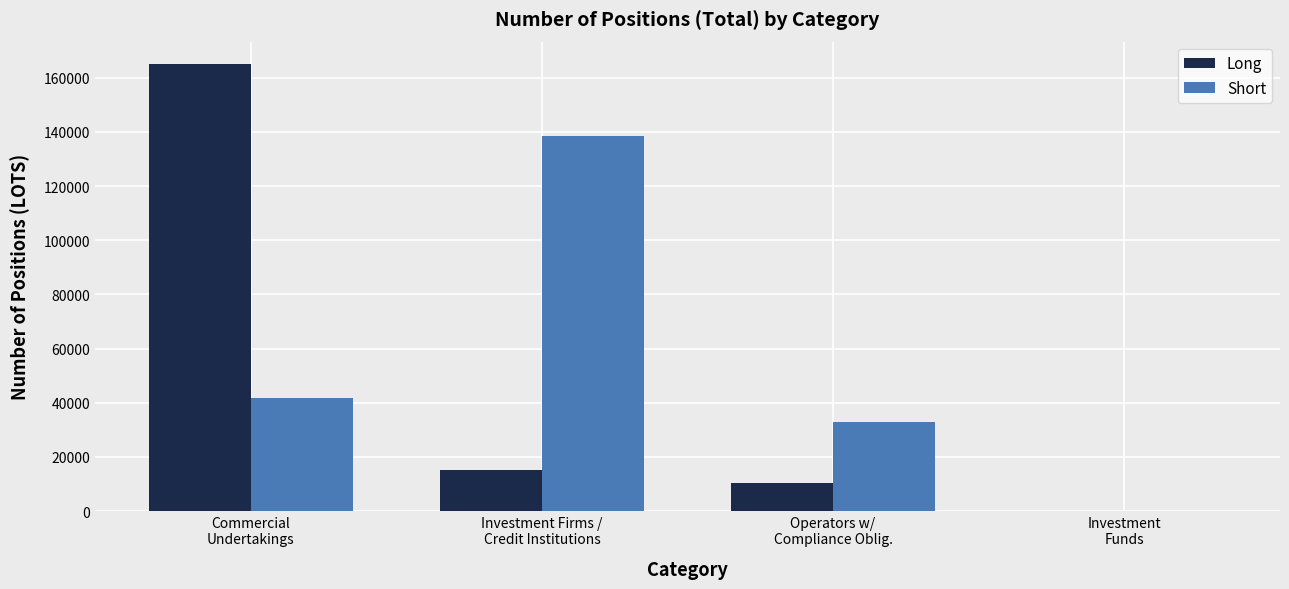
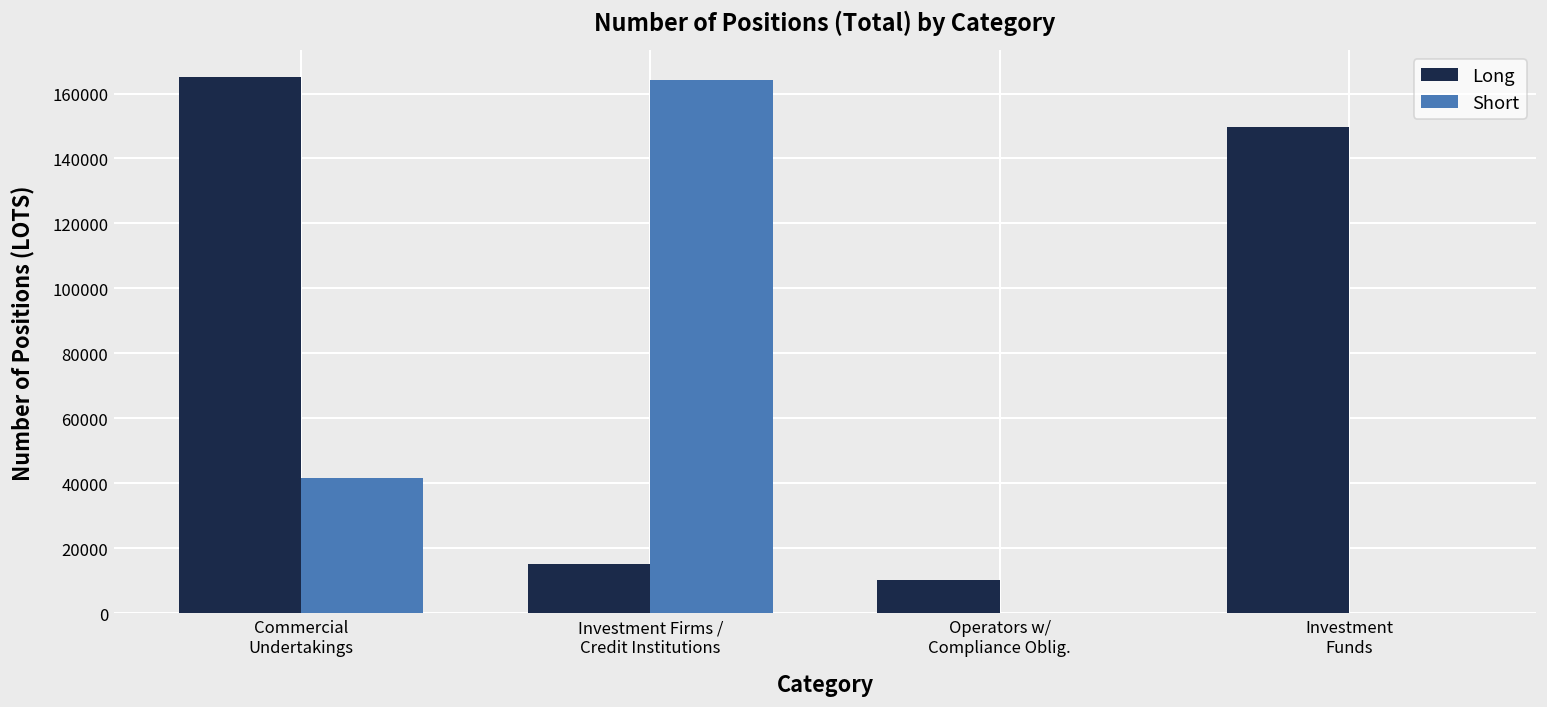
Short, Investment Firms / Credit Institutions: 138000 -> 164000
Short, Operators w/ Compliance Oblig.: 33000 -> 0
Long, Investment Funds: 0 -> 150000
